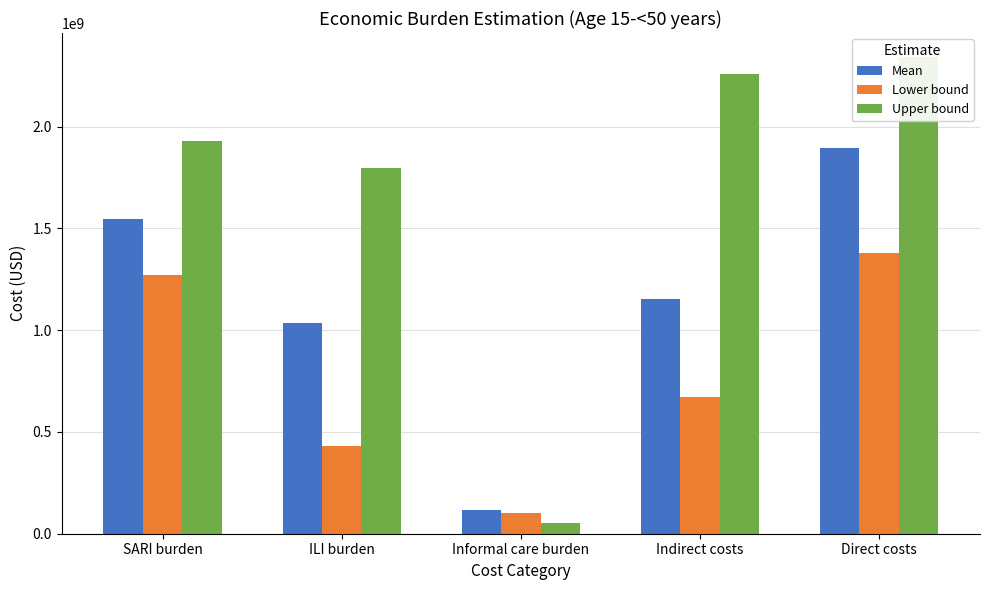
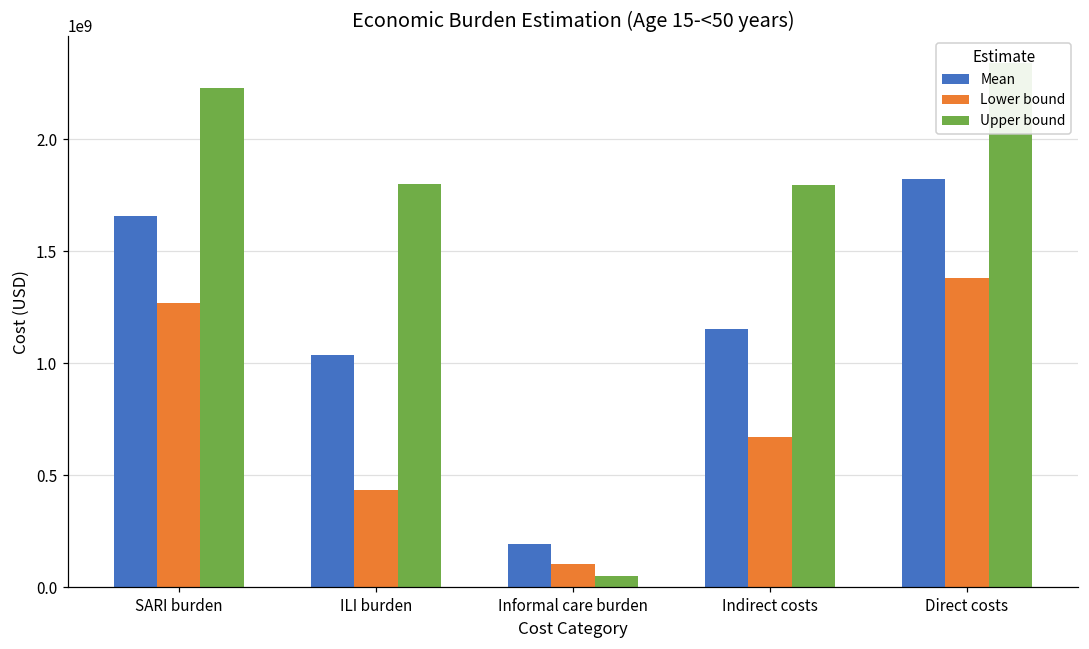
Mean, SARI burden: 1550000000 -> 1660000000
Upper bound, SARI burden: 1930000000 -> 2230000000
Mean, Informal care burden: 120000000 -> 190000000
Upper bound, Indirect costs: 2260000000 -> 1800000000
Mean, Direct costs: 1890000000 -> 1820000000
